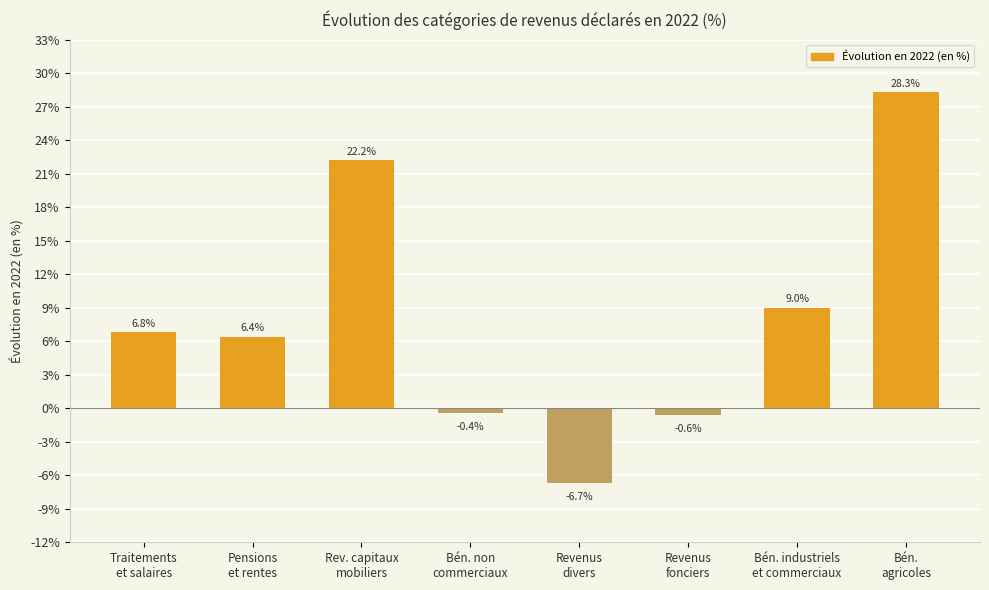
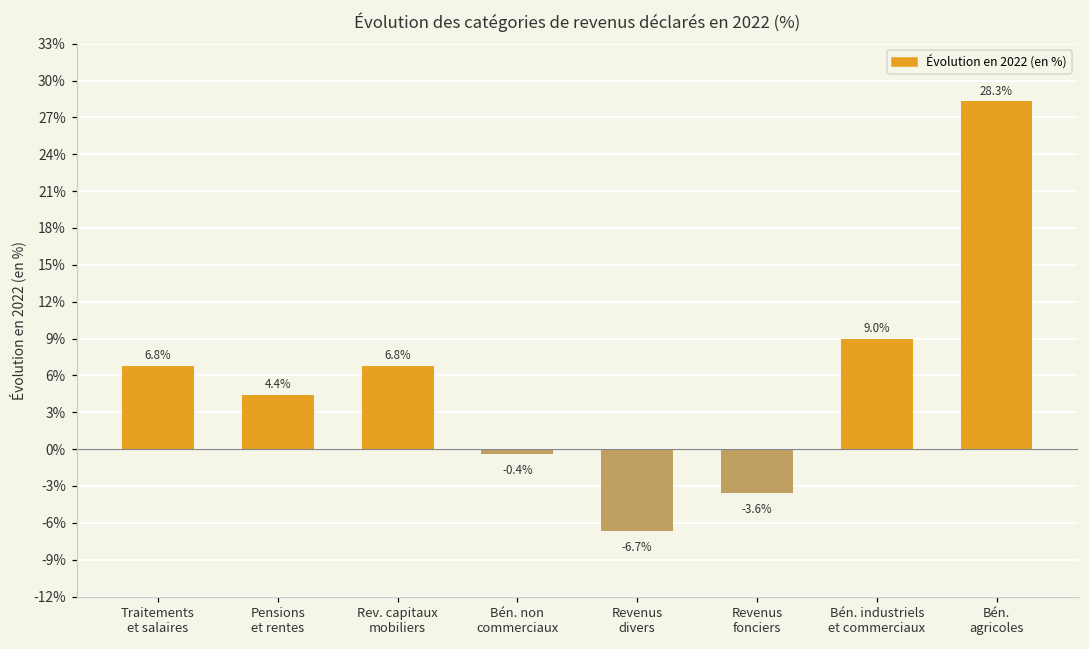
Pensions et rentes: 6.4% -> 4.4%
Rev. capitaux mobiliers: 22.2% -> 6.8%
Revenus fonciers: -0.6% -> -3.6%
